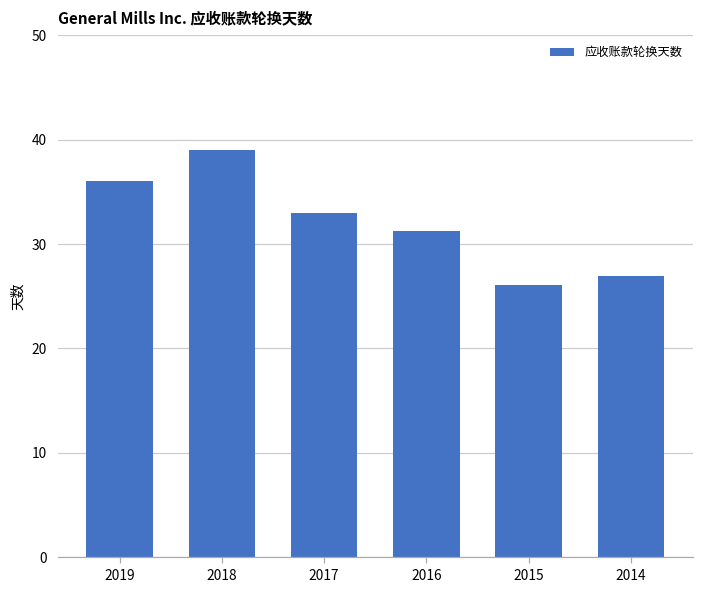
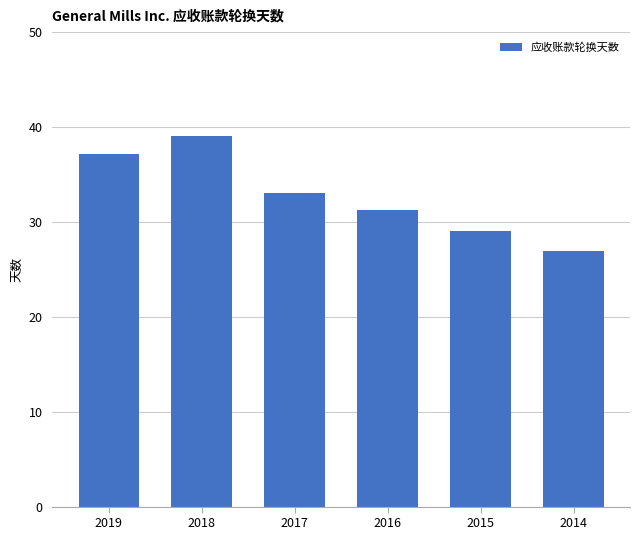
2019: 36 -> 37
2015: 26 -> 29
